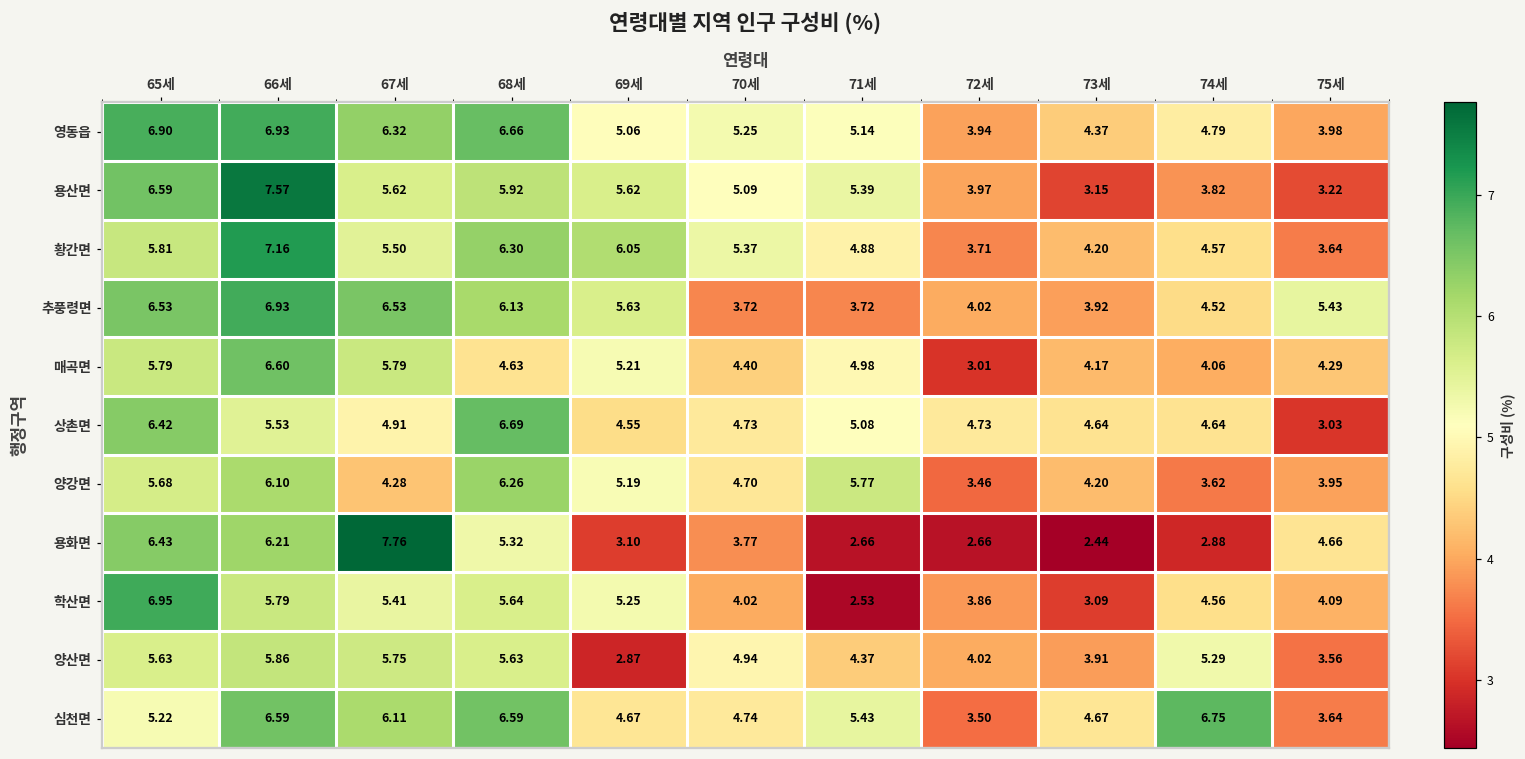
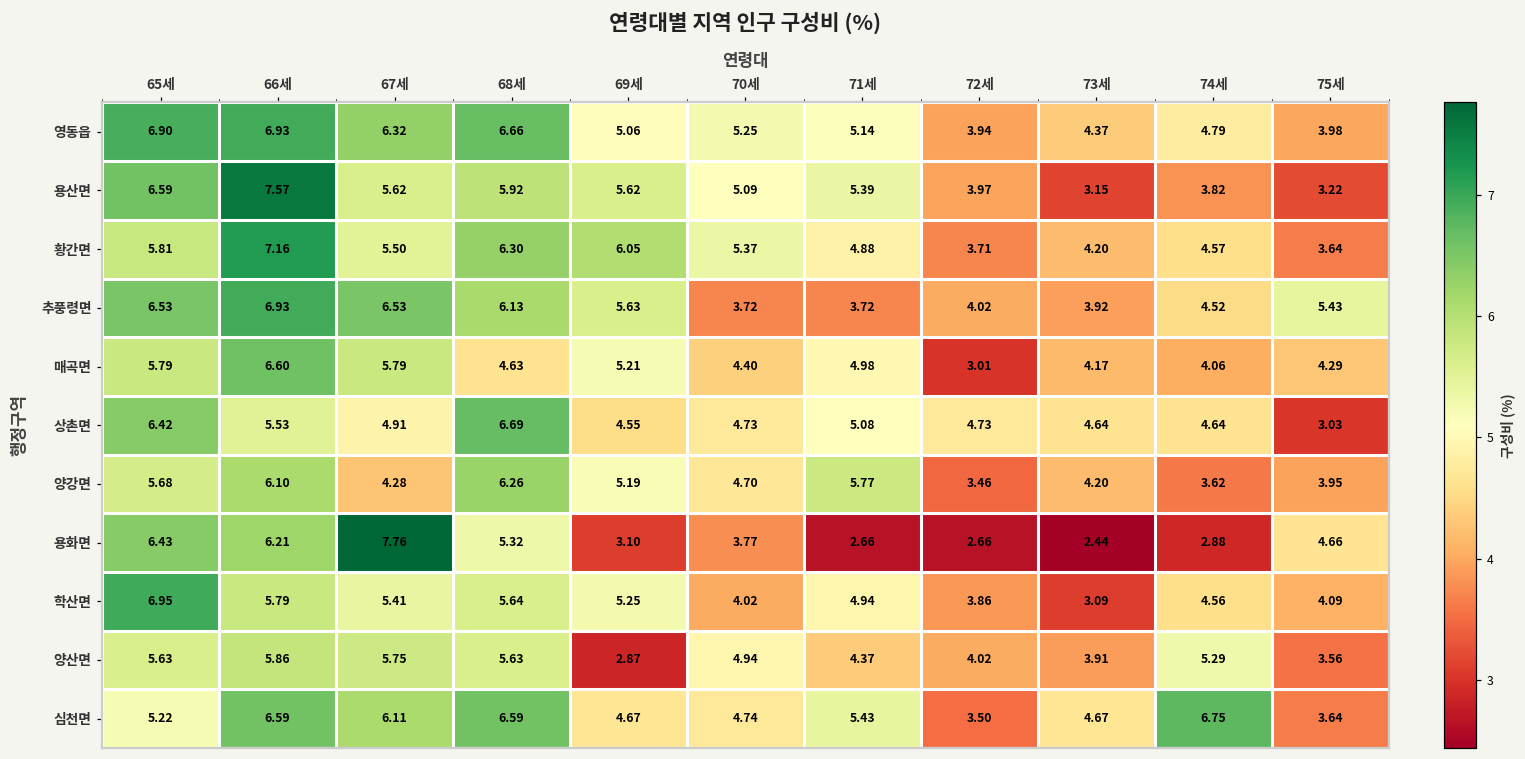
학산면, 71세: 2.53 -> 4.94
